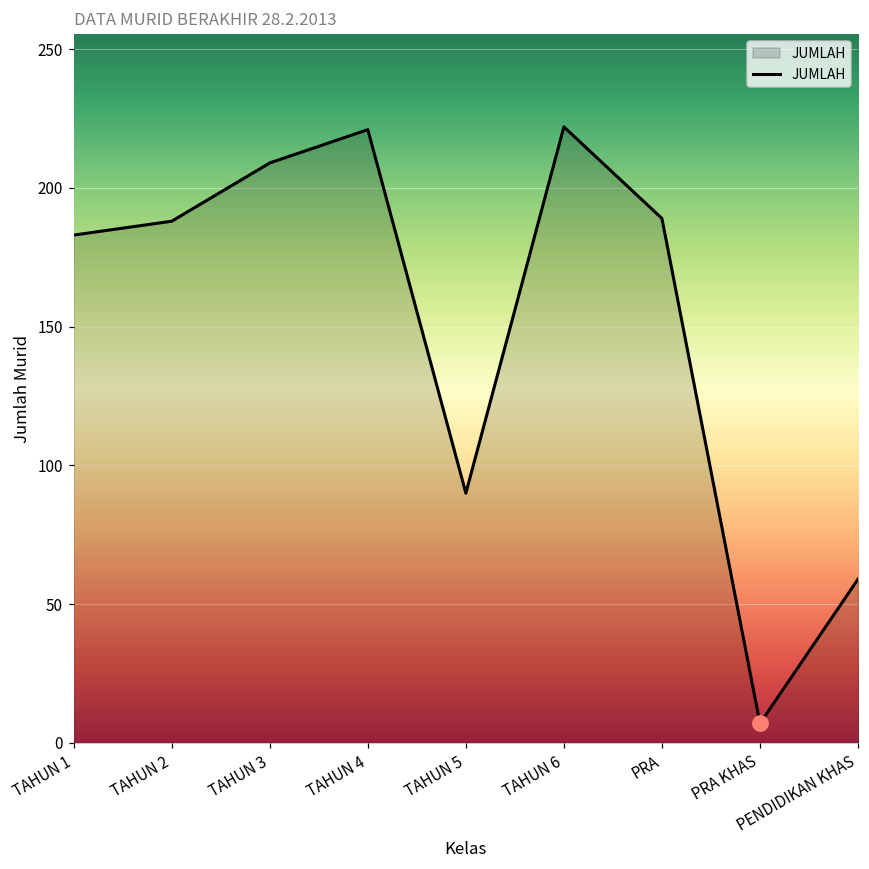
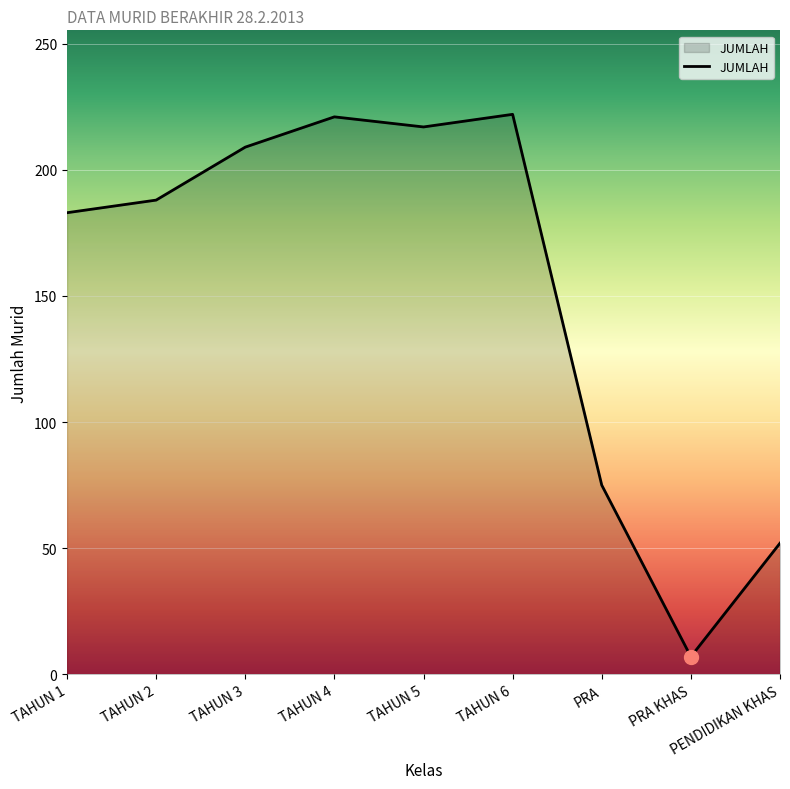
JUMLAH, TAHUN 5: 90 -> 217
JUMLAH, PRA: 189 -> 75
JUMLAH, PENDIDIKAN KHAS: 59 -> 52
